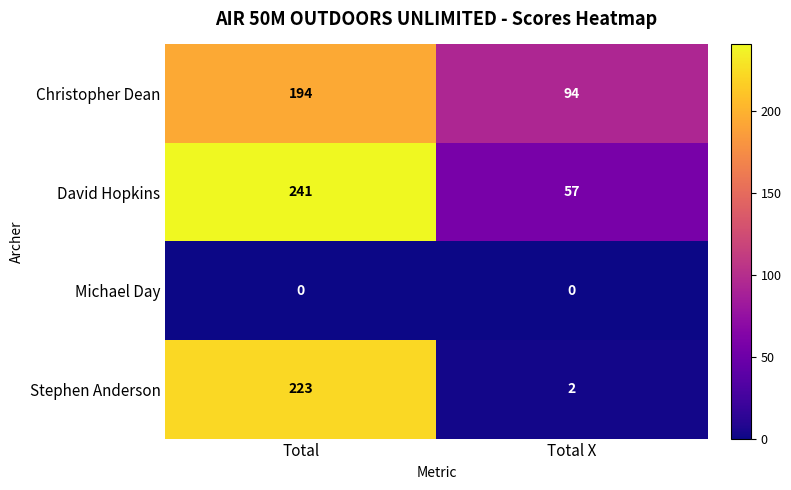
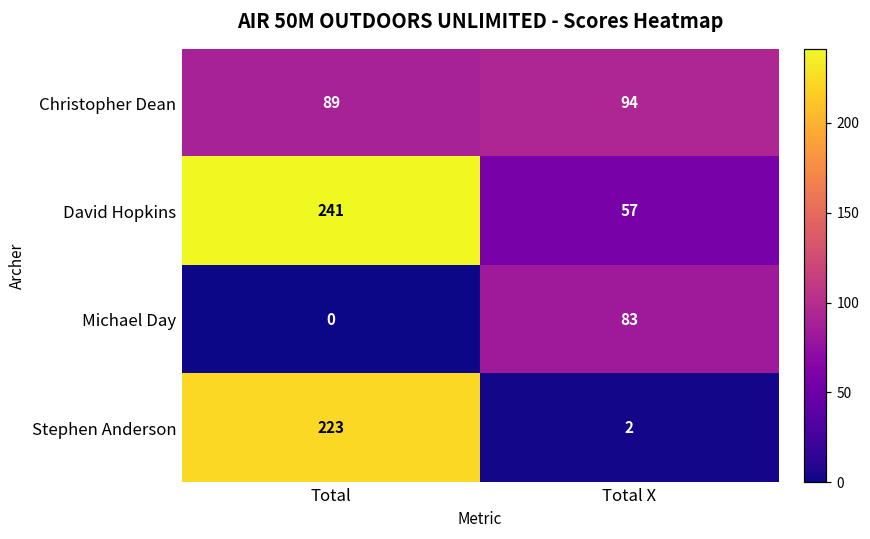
Christopher Dean, Total: 194 -> 89
Michael Day, Total X: 0 -> 83
